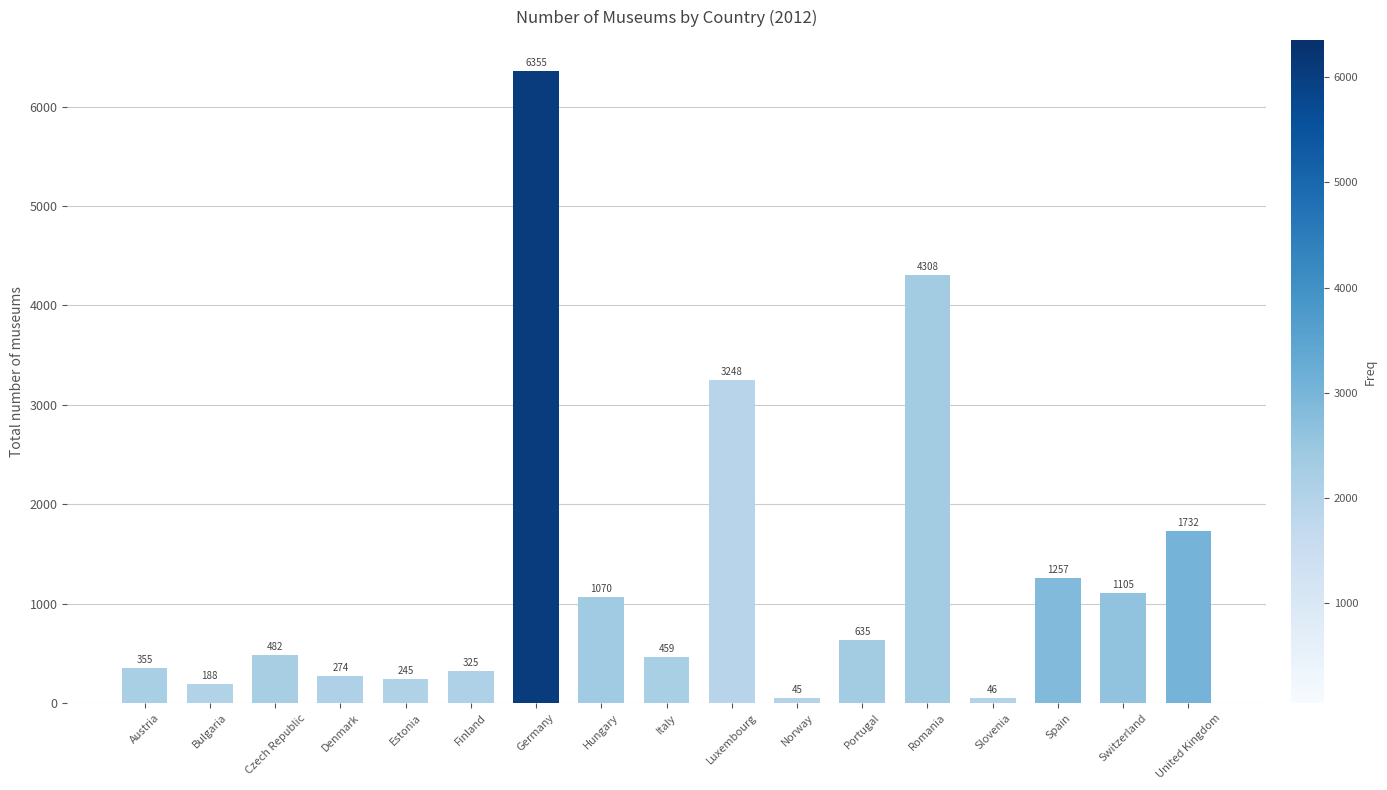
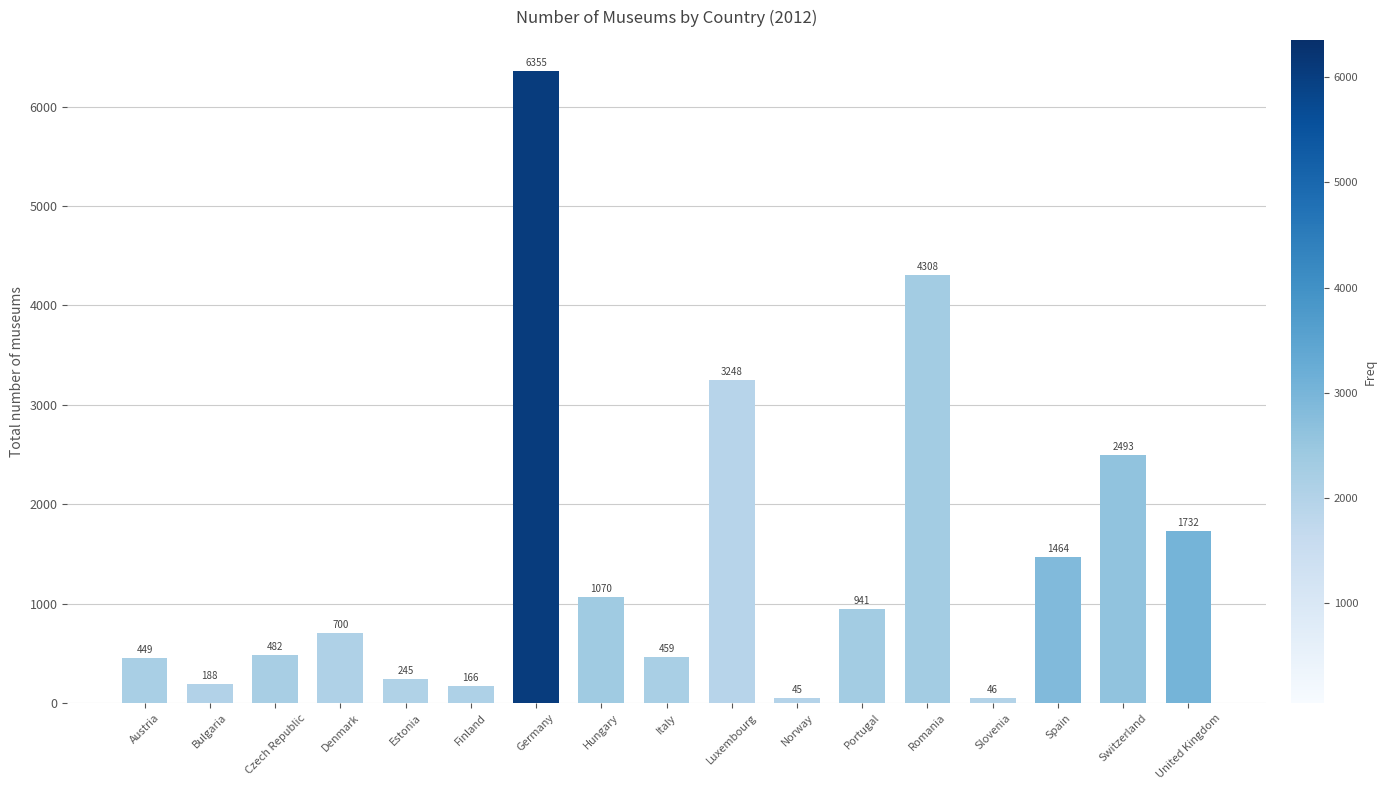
Austria: 355 -> 449
Denmark: 274 -> 700
Finland: 325 -> 166
Portugal: 635 -> 941
Spain: 1257 -> 1464
Switzerland: 1105 -> 2493
